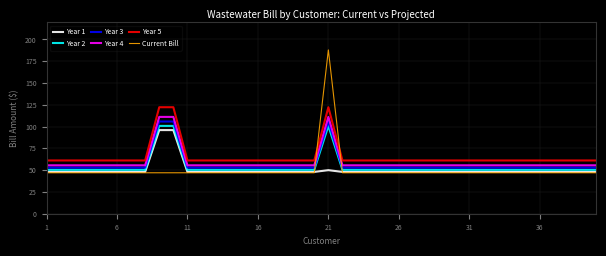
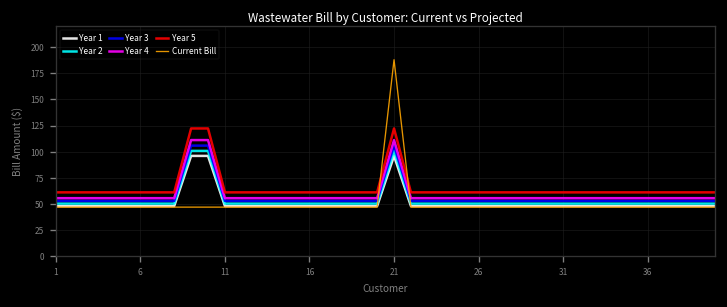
Year 1, 21: 50 -> 100
